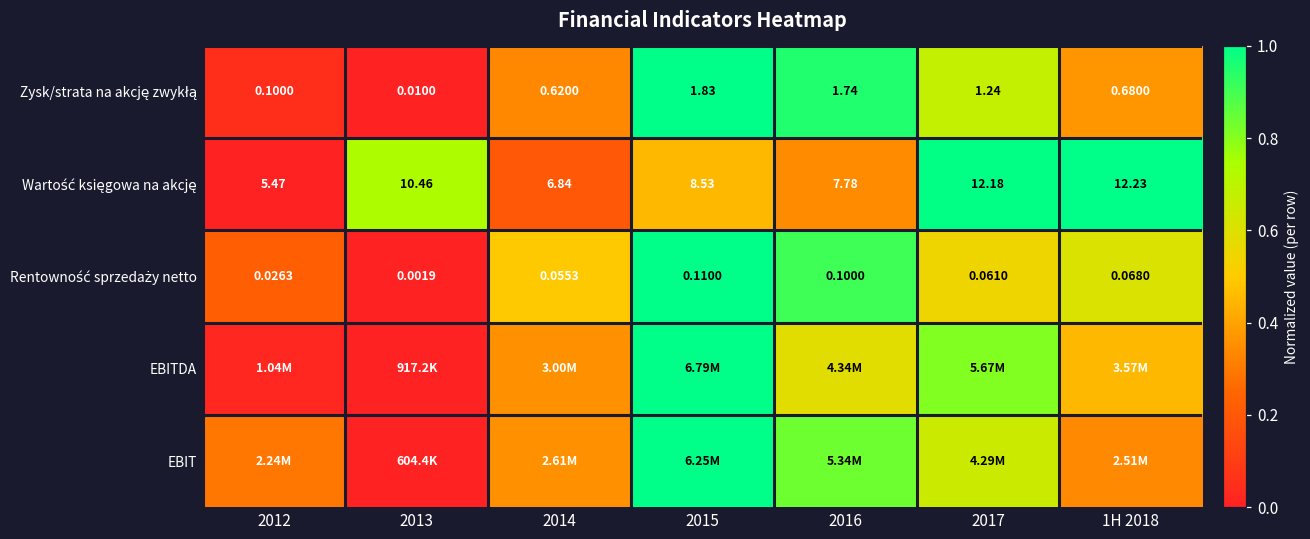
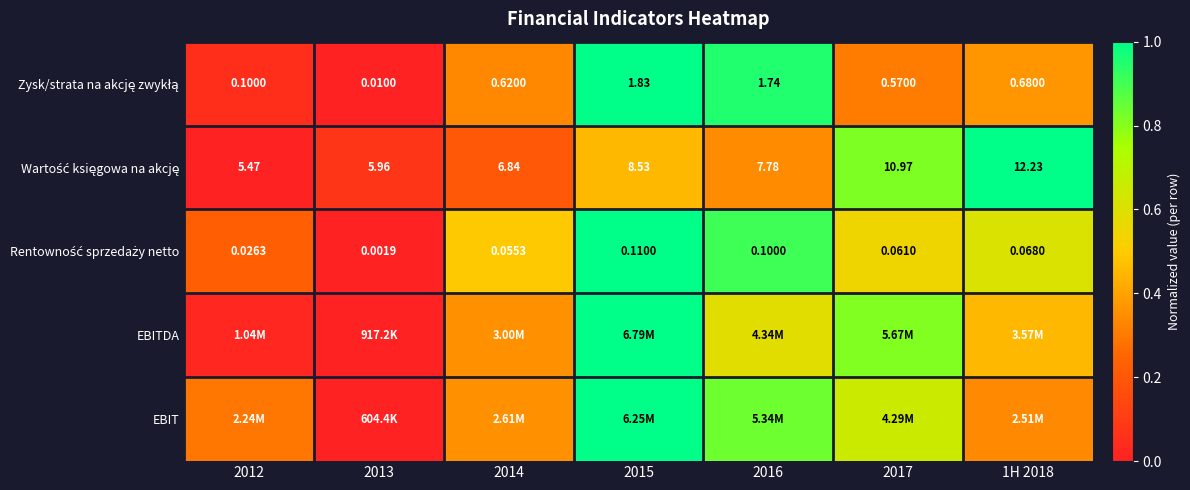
Zysk/strata na akcję zwykłą, 2017: 1.24 -> 0.5700
Wartość księgowa na akcję, 2013: 10.46 -> 5.96
Wartość księgowa na akcję, 2017: 12.18 -> 10.97
